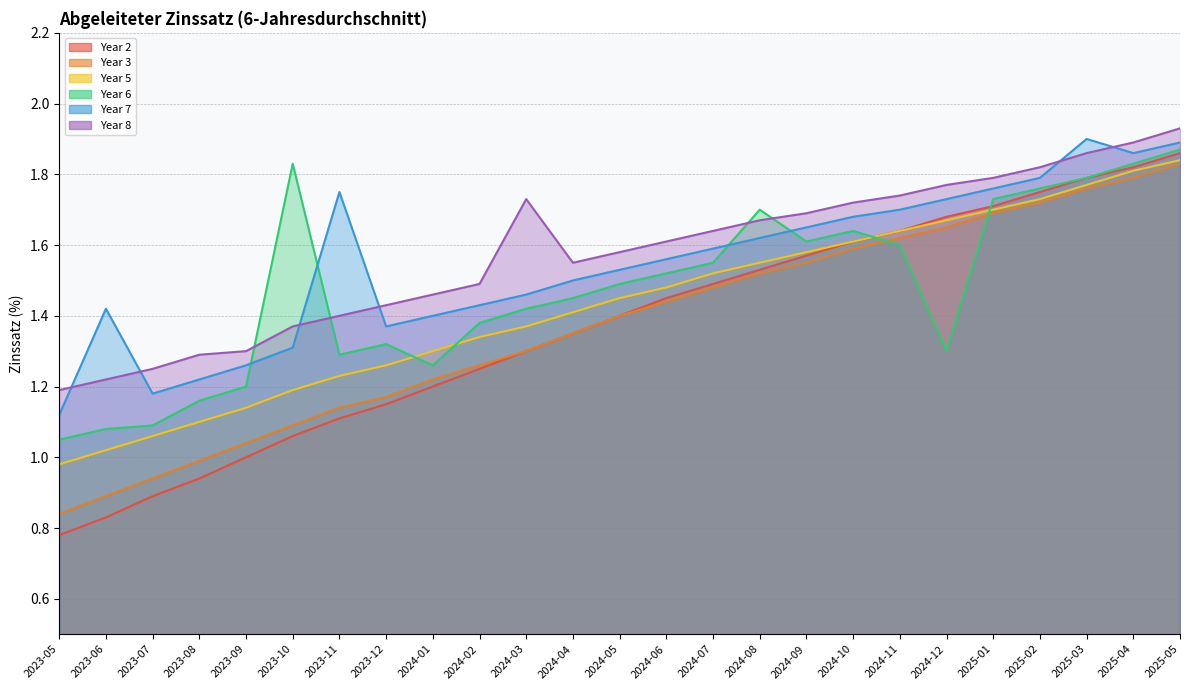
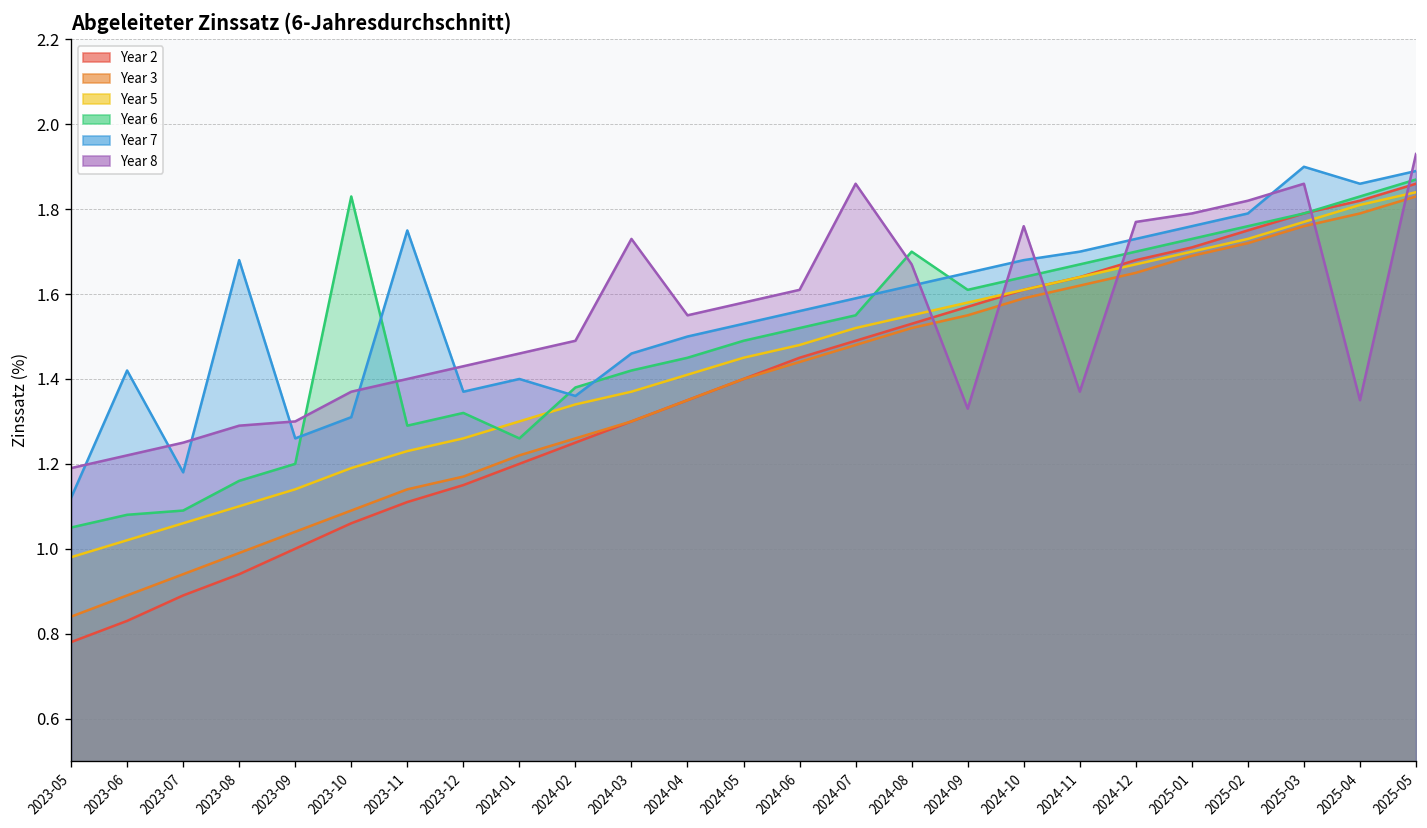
Year 7, 2023-08: 1.22 -> 1.68
Year 7, 2024-02: 1.43 -> 1.36
Year 8, 2024-07: 1.64 -> 1.86
Year 8, 2024-09: 1.69 -> 1.33
Year 8, 2024-10: 1.72 -> 1.76
Year 6, 2024-11: 1.60 -> 1.67
Year 8, 2024-11: 1.74 -> 1.37
Year 6, 2024-12: 1.3 -> 1.7
Year 8, 2025-04: 1.89 -> 1.35
